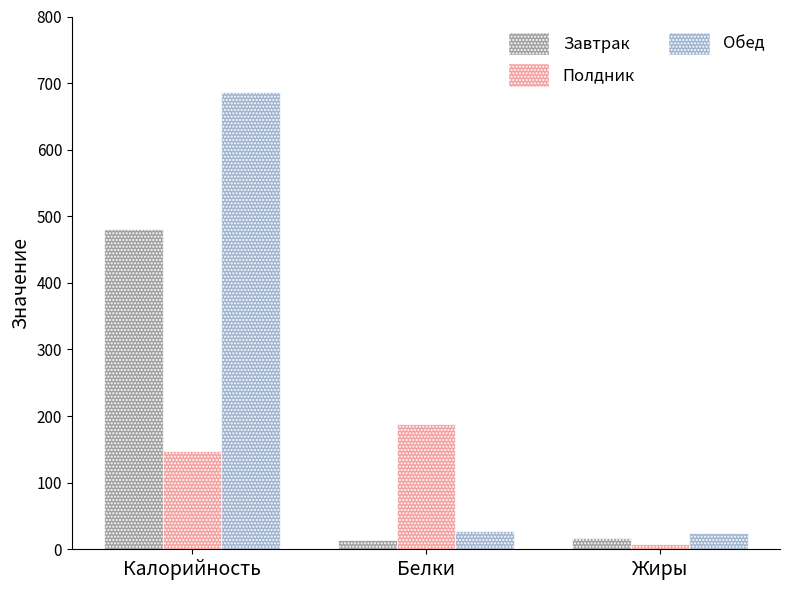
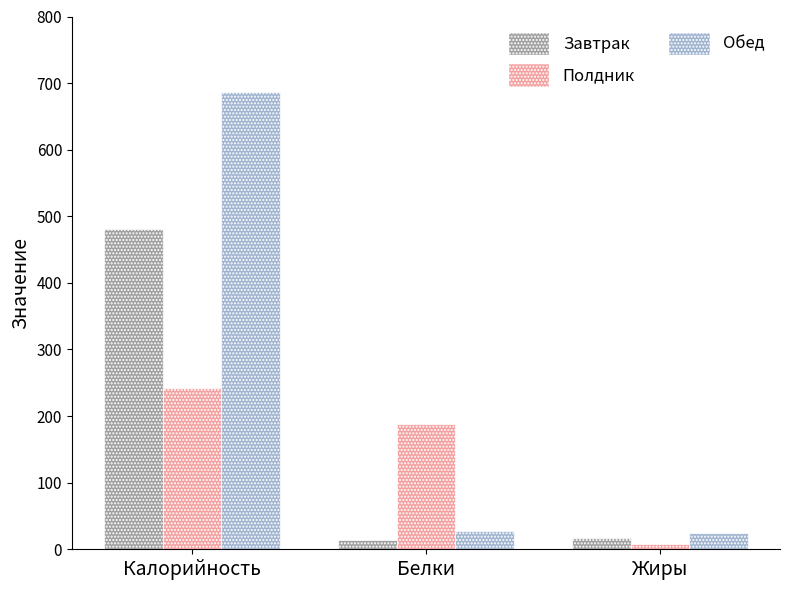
Полдник, Калорийность: 150 -> 240
